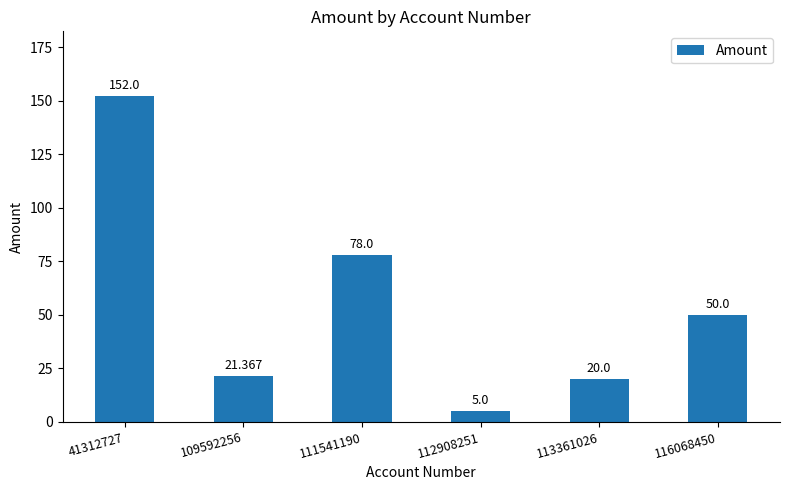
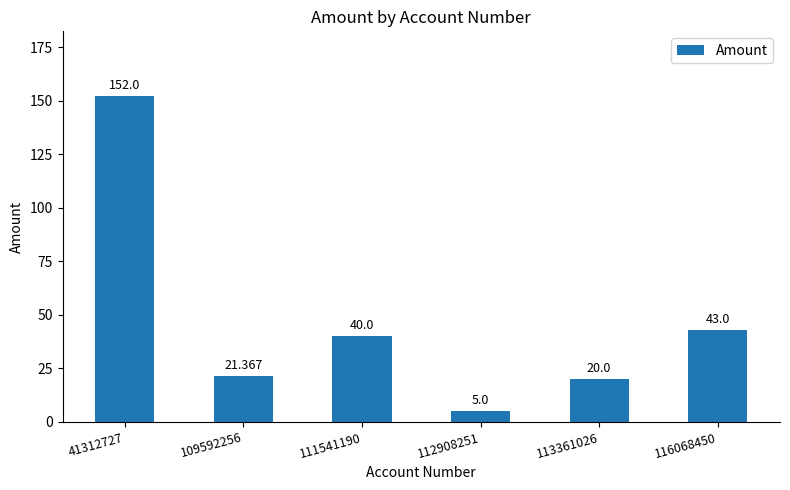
111541190: 78.0 -> 40.0
116068450: 50.0 -> 43.0
